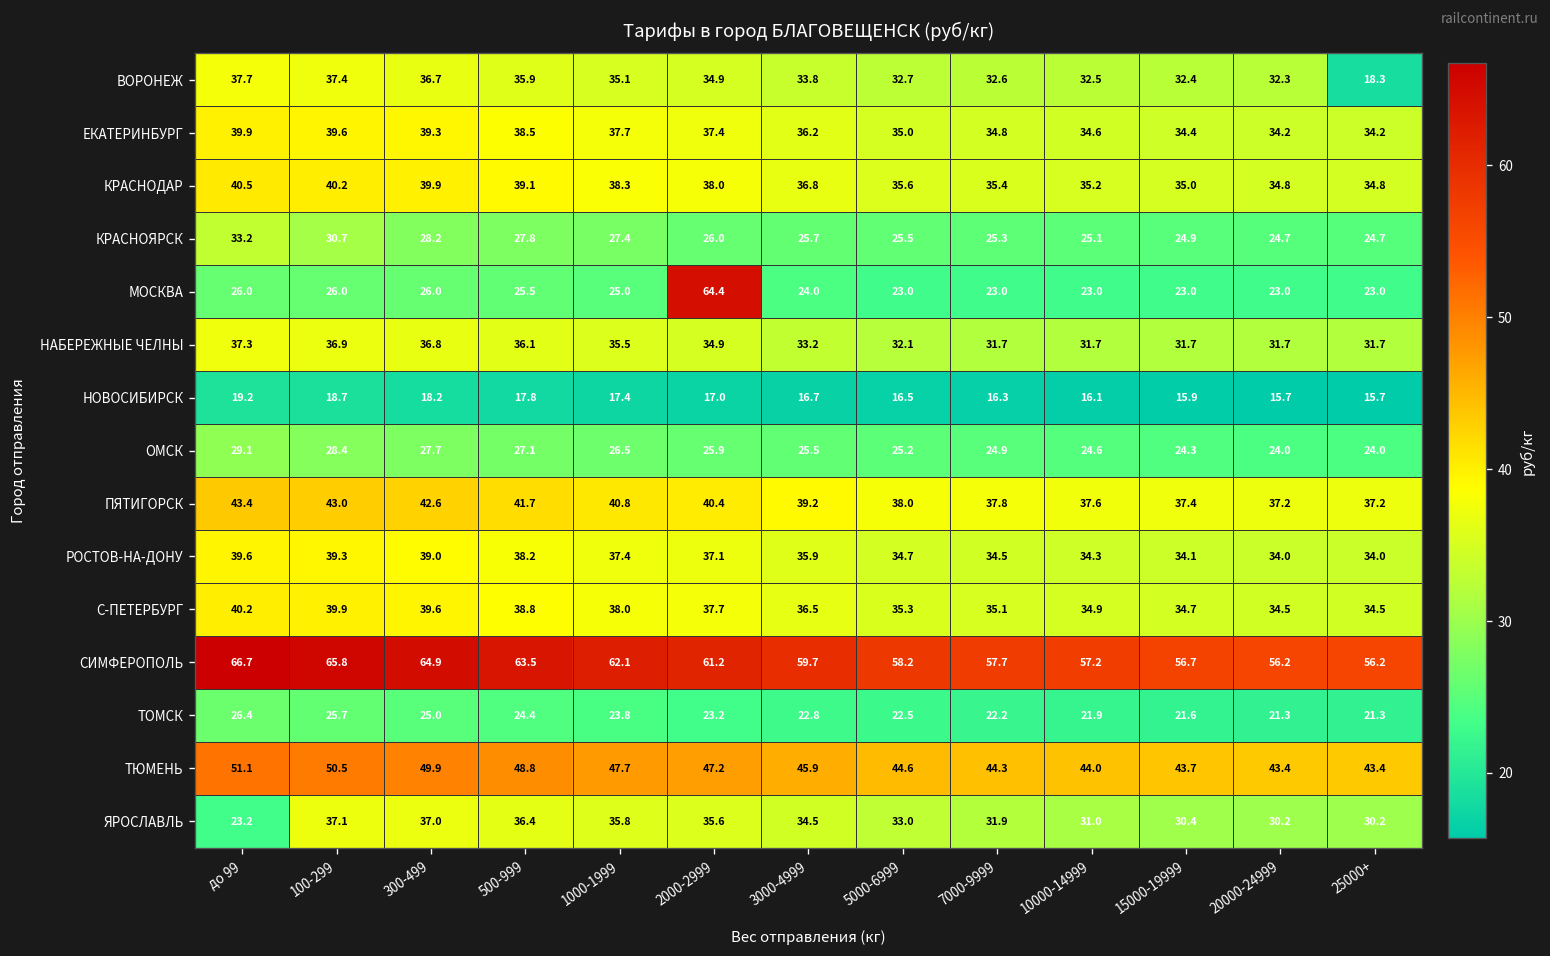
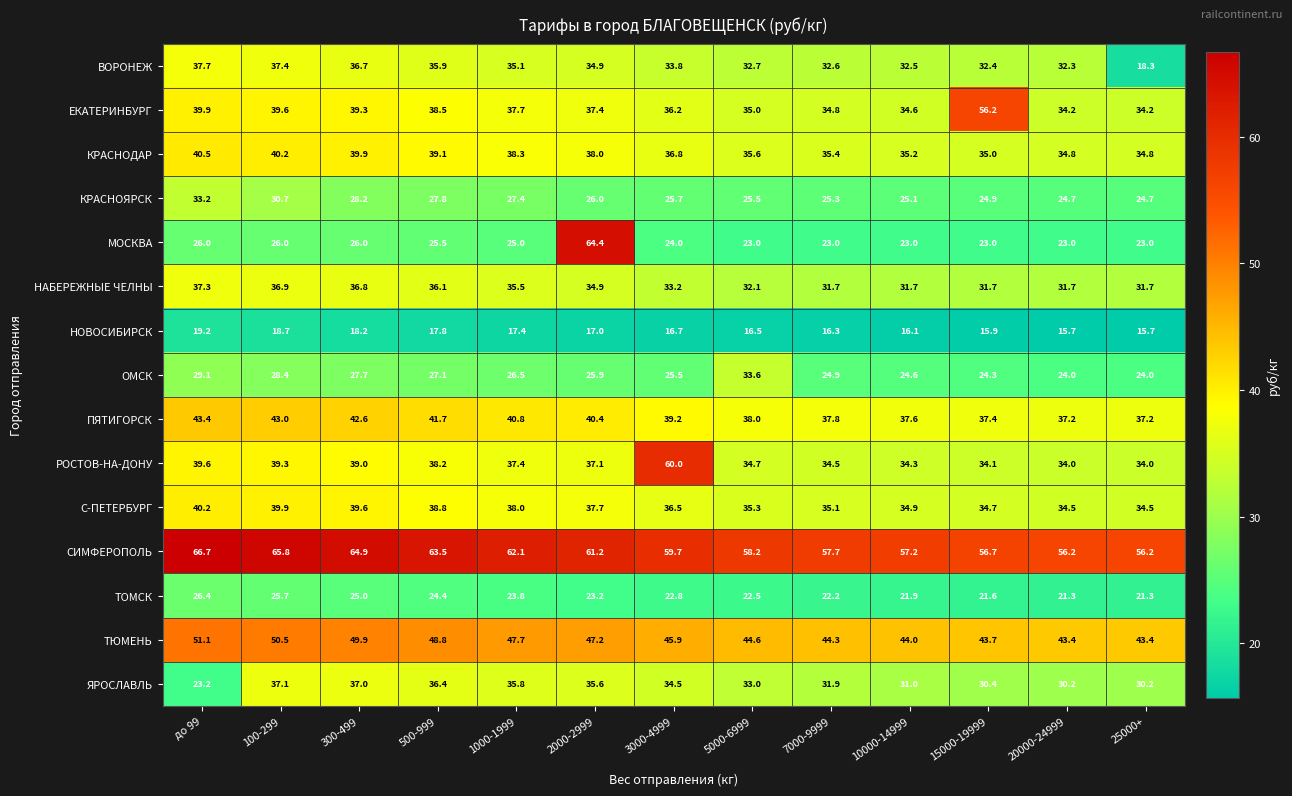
ЕКАТЕРИНБУРГ, 15000-19999: 34.4 -> 56.2
ОМСК, 5000-6999: 25.2 -> 33.6
РОСТОВ-НА-ДОНУ, 3000-4999: 35.9 -> 60.0
